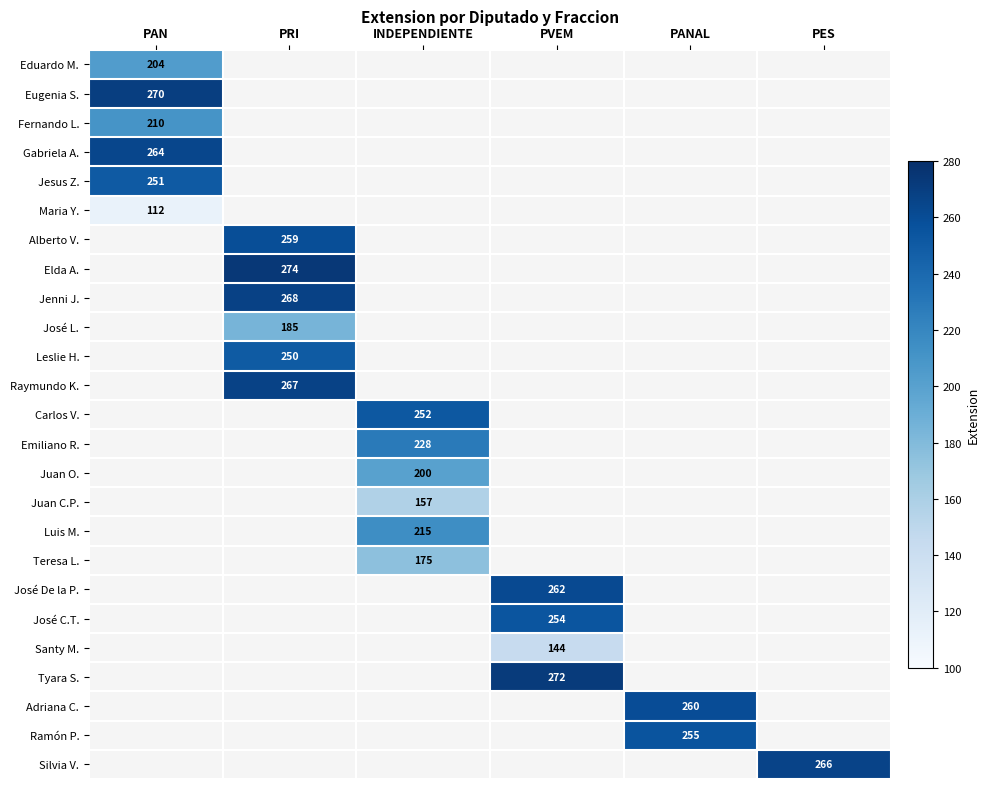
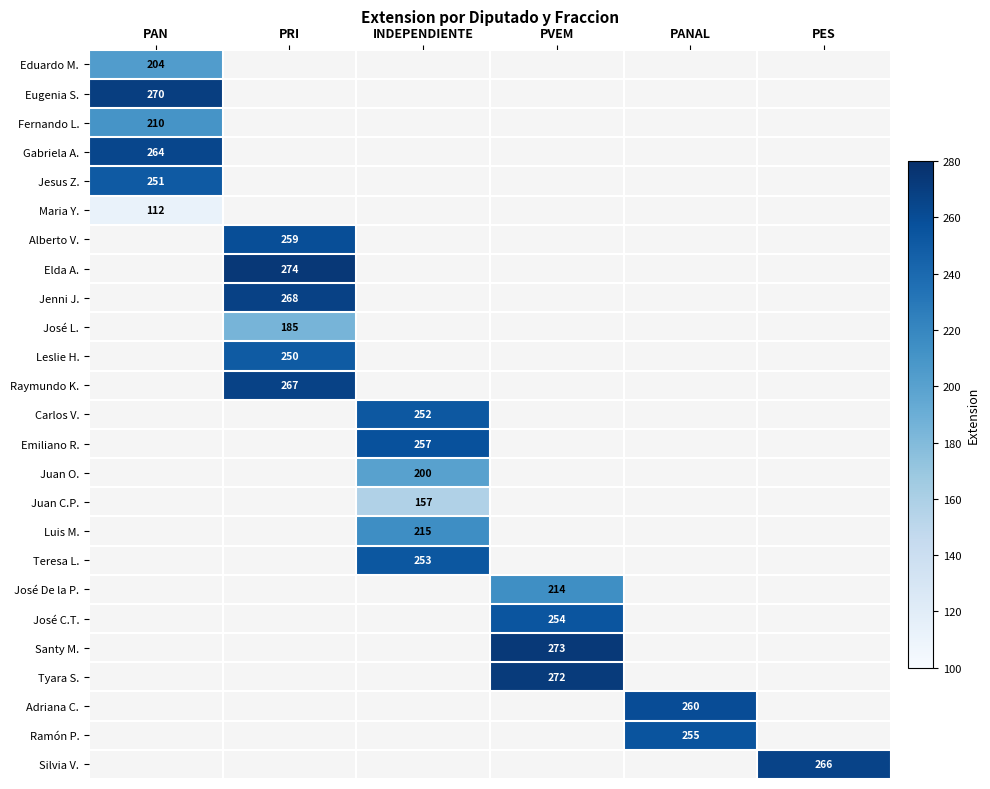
Emiliano R., INDEPENDIENTE: 228 -> 257
Teresa L., INDEPENDIENTE: 175 -> 253
José De la P., PVEM: 262 -> 214
Santy M., PVEM: 144 -> 273
